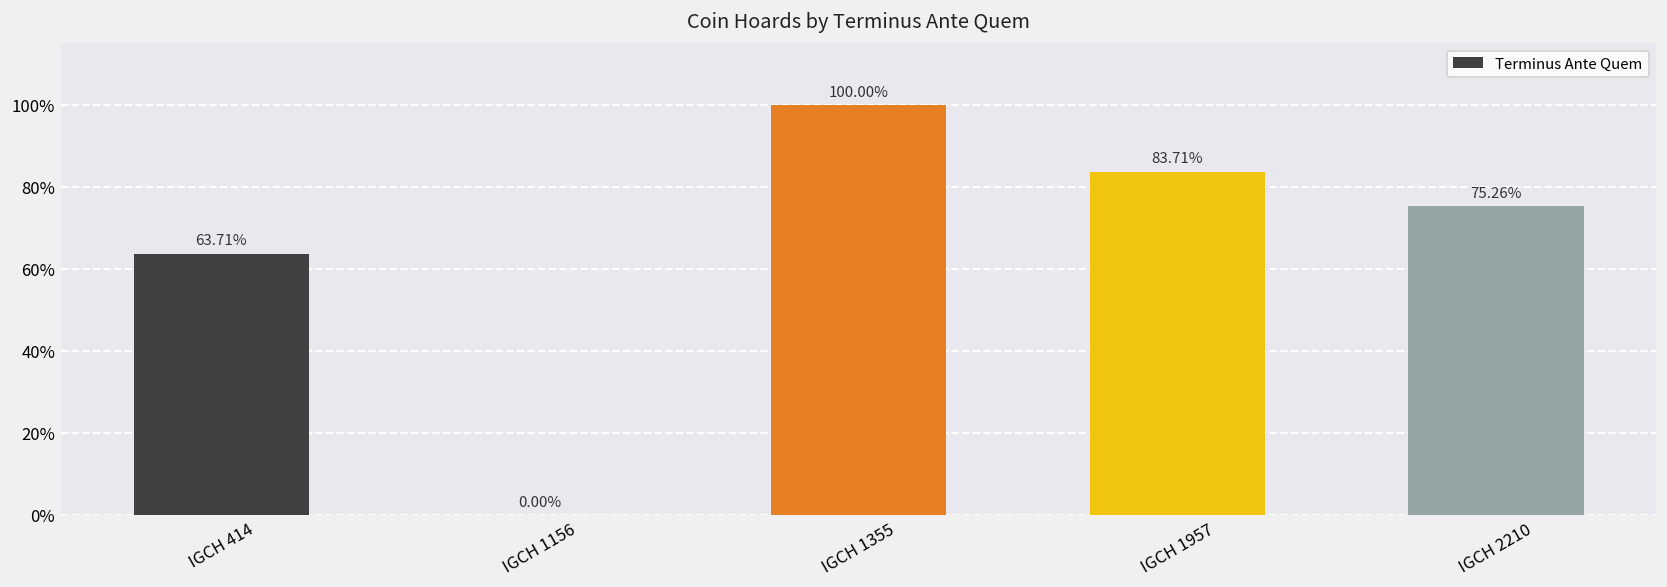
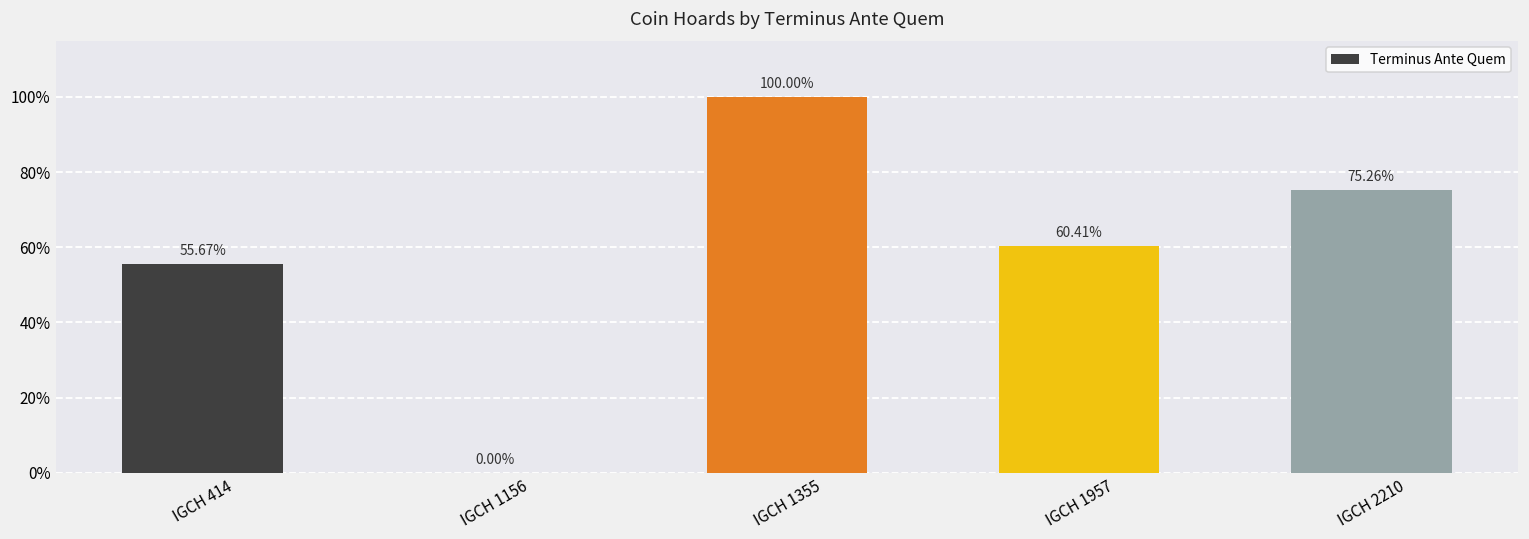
IGCH 414: 63.71% -> 55.67%
IGCH 1957: 83.71% -> 60.41%
